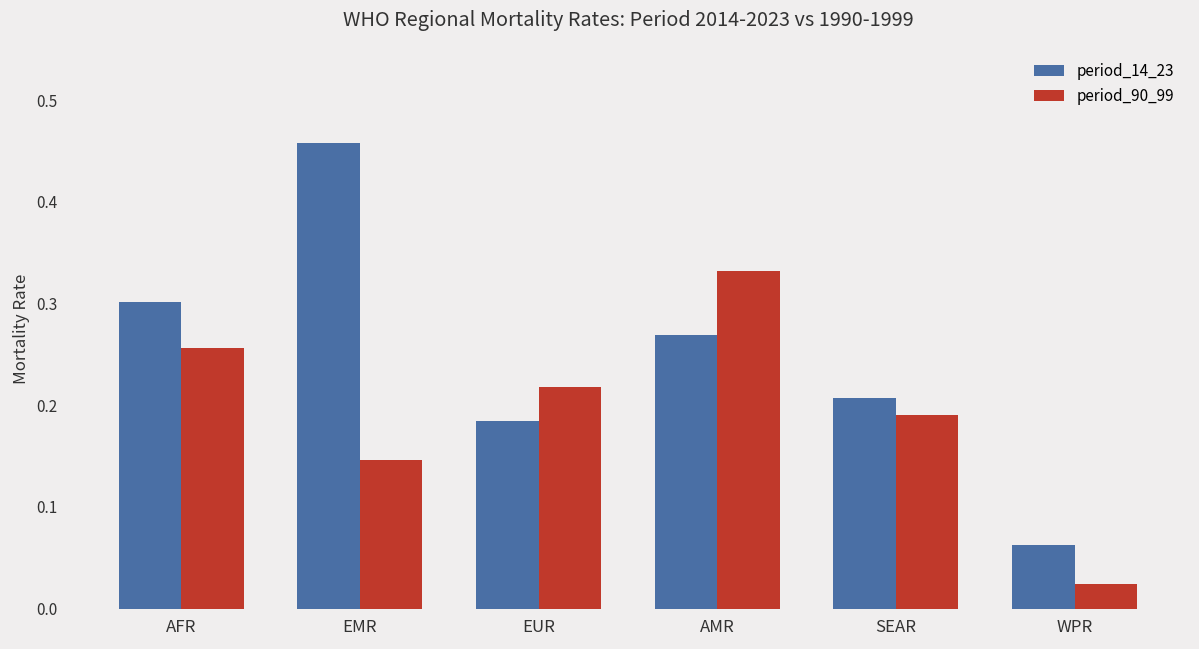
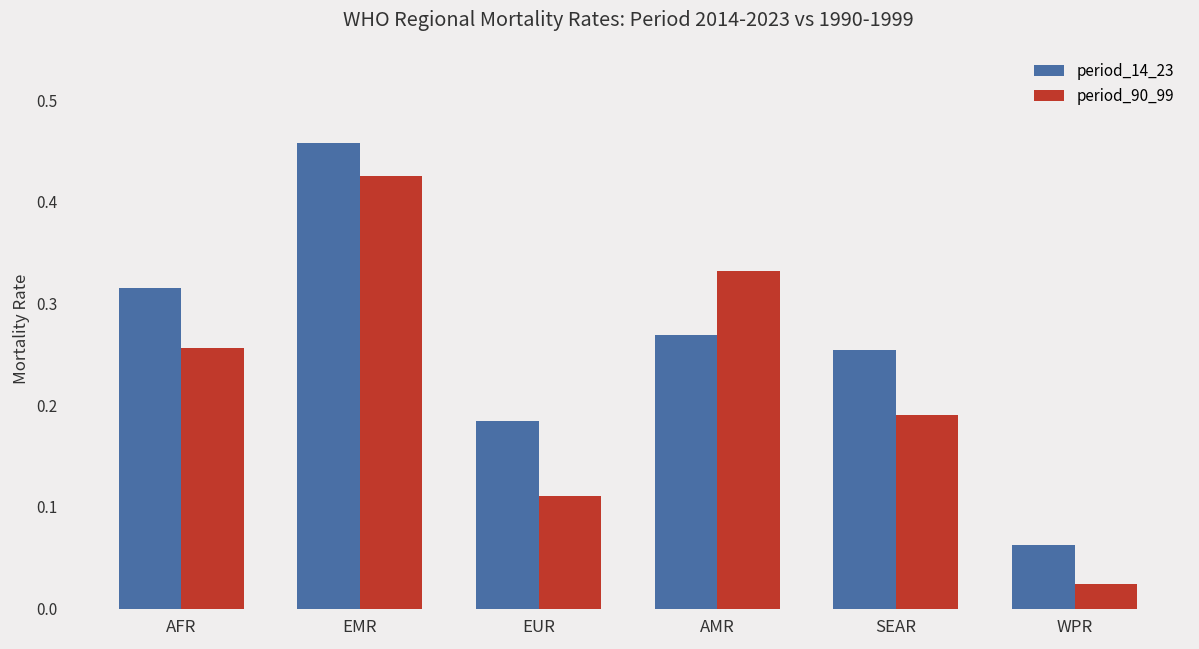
period_14_23, AFR: 0.30 -> 0.32
period_90_99, EMR: 0.15 -> 0.43
period_90_99, EUR: 0.22 -> 0.11
period_14_23, SEAR: 0.21 -> 0.25
